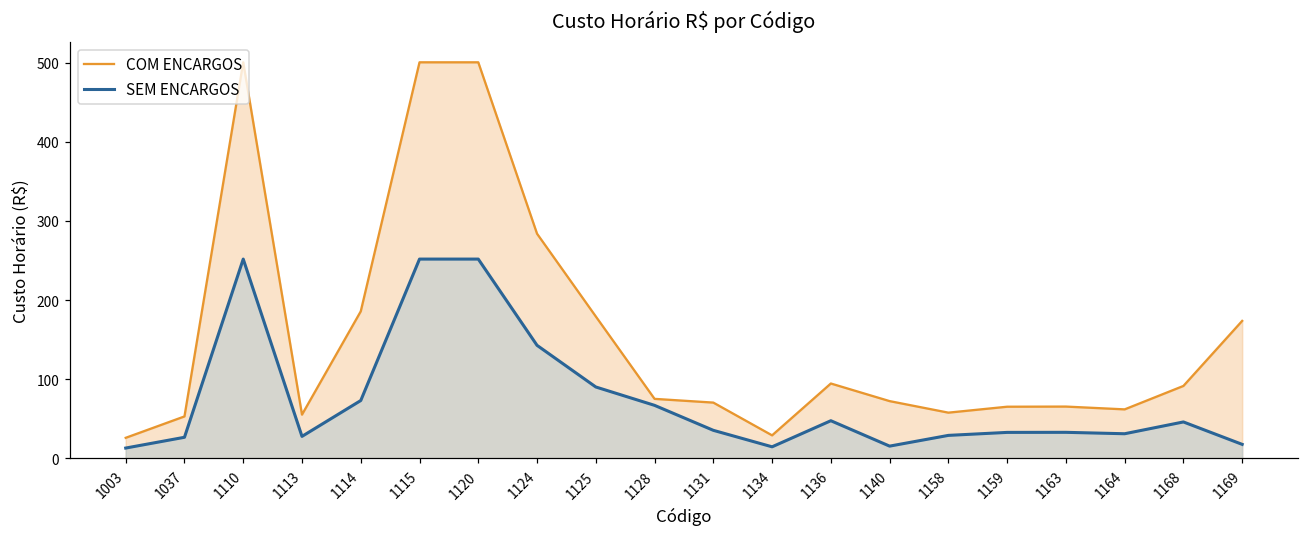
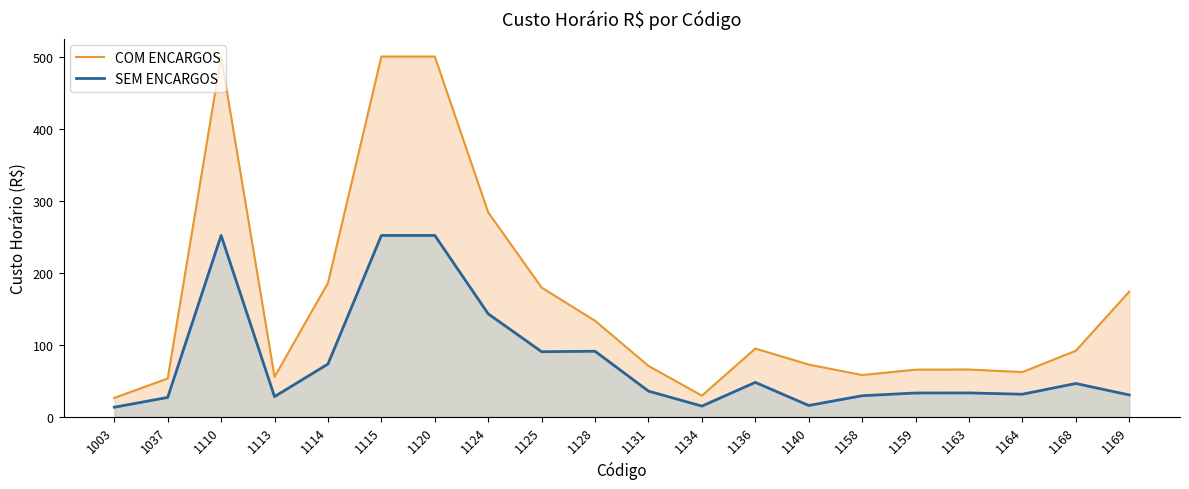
COM ENCARGOS, 1128: 80 -> 130
SEM ENCARGOS, 1128: 70 -> 90
SEM ENCARGOS, 1169: 20 -> 30
